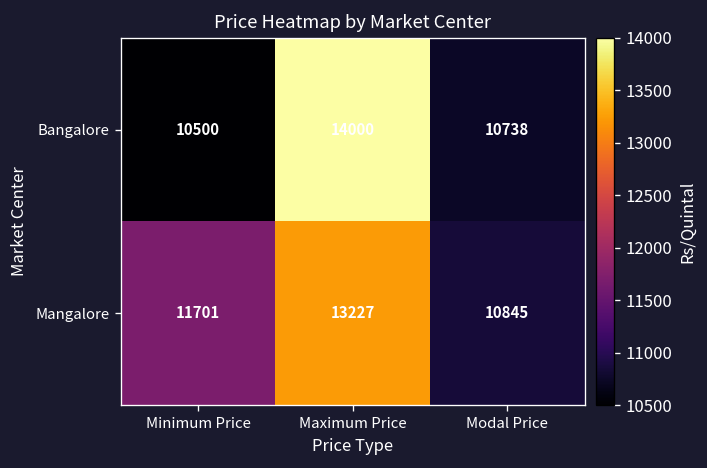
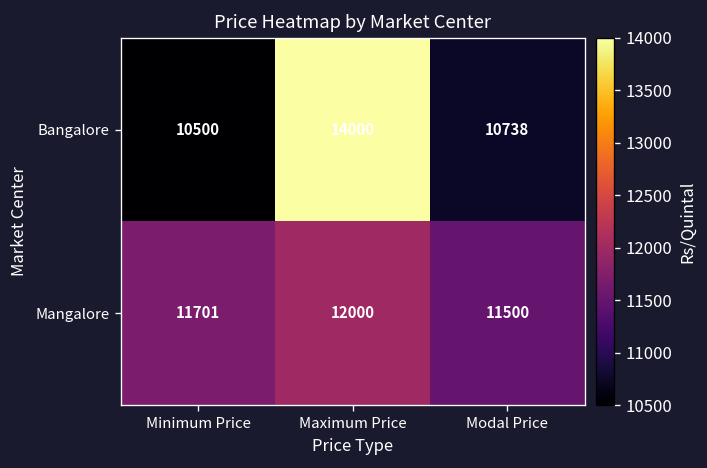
Mangalore, Maximum Price: 13227 -> 12000
Mangalore, Modal Price: 10845 -> 11500
